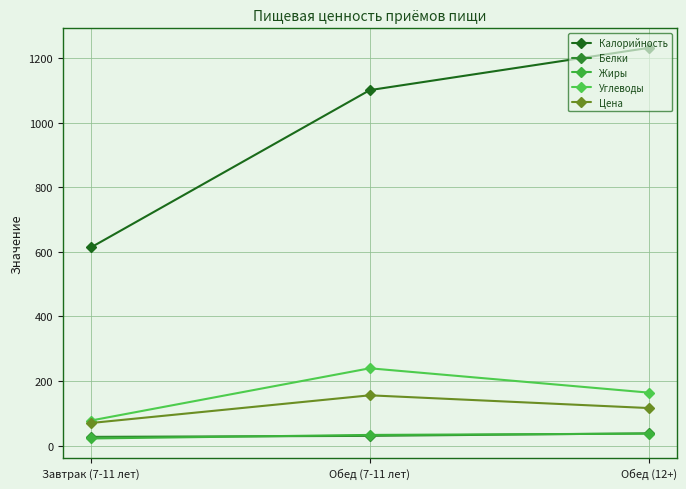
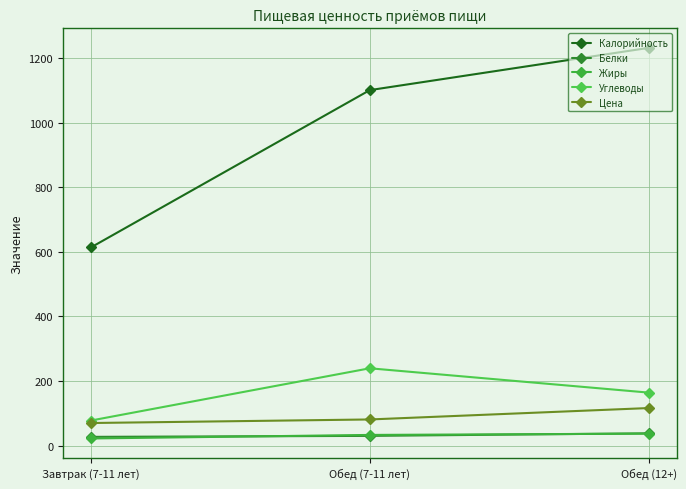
Цена, Обед (7-11 лет): 160 -> 80
